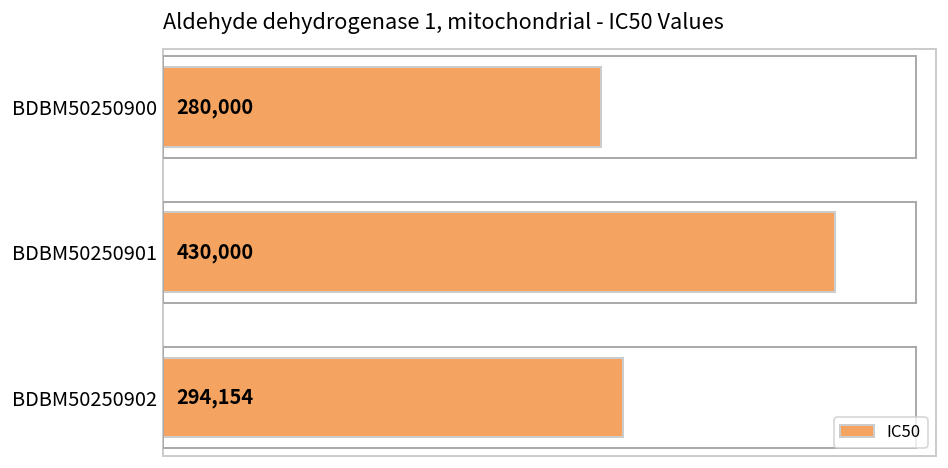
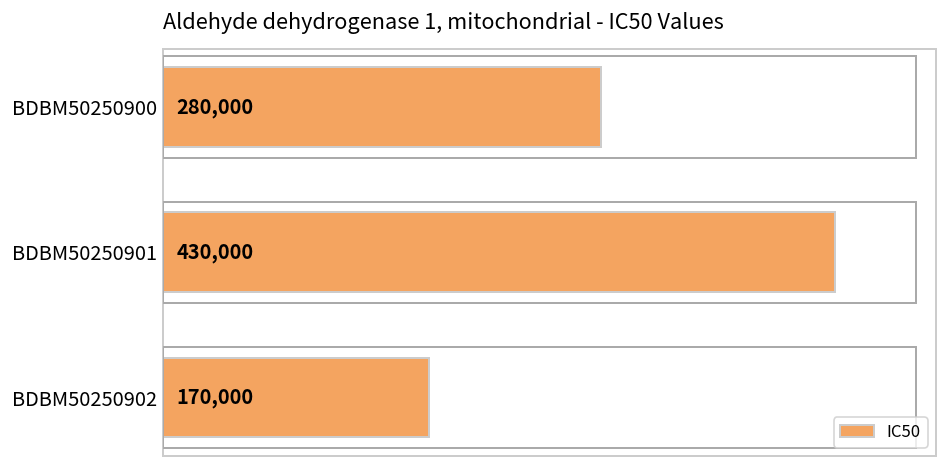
BDBM50250902: 294,154 -> 170,000
